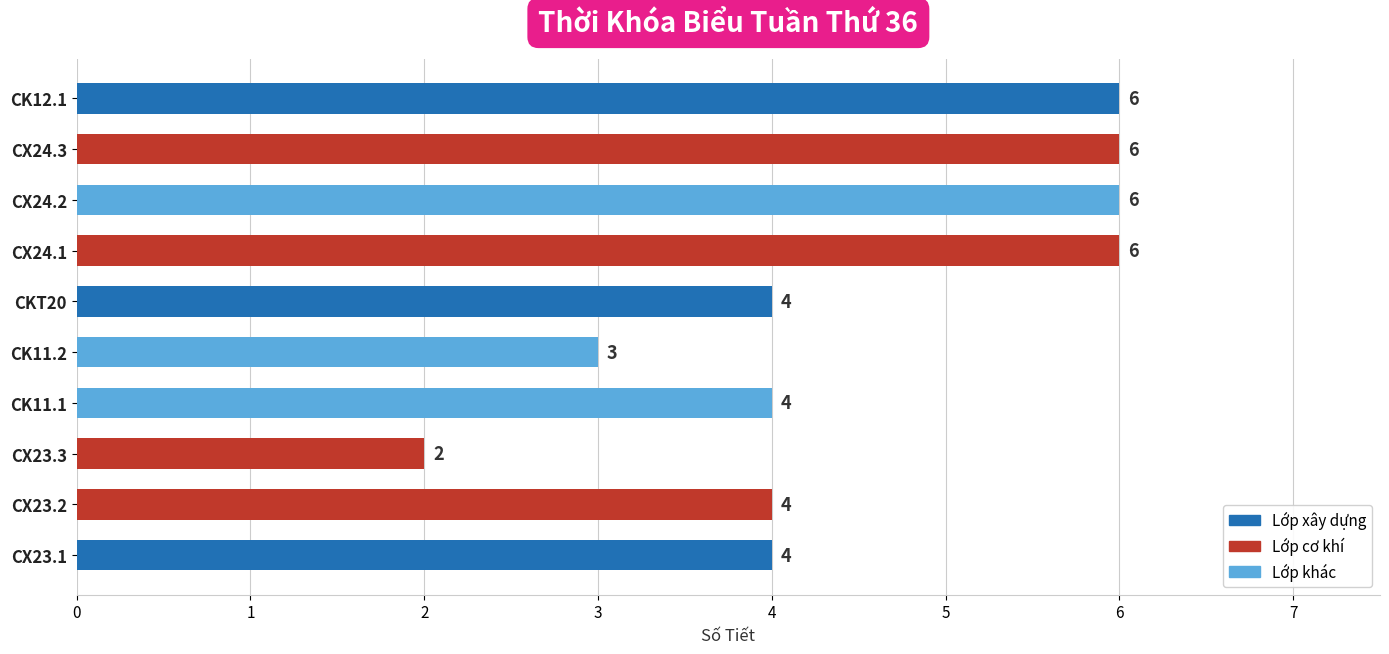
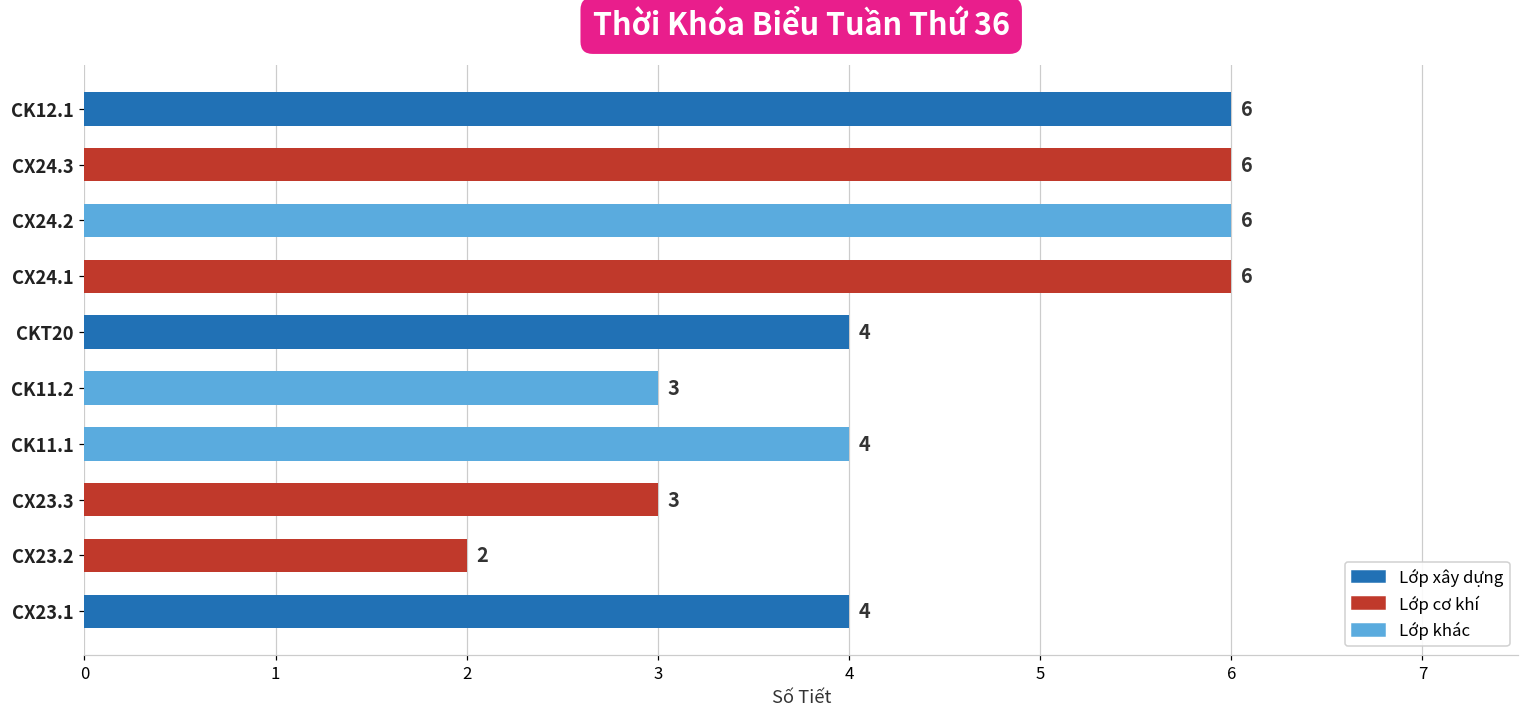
CX23.3: 2 -> 3
CX23.2: 4 -> 2
